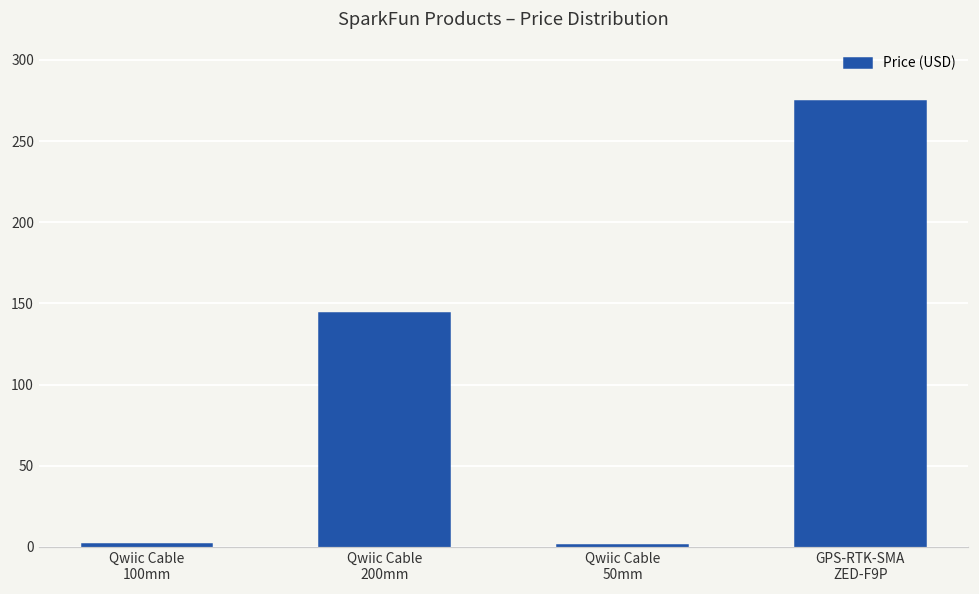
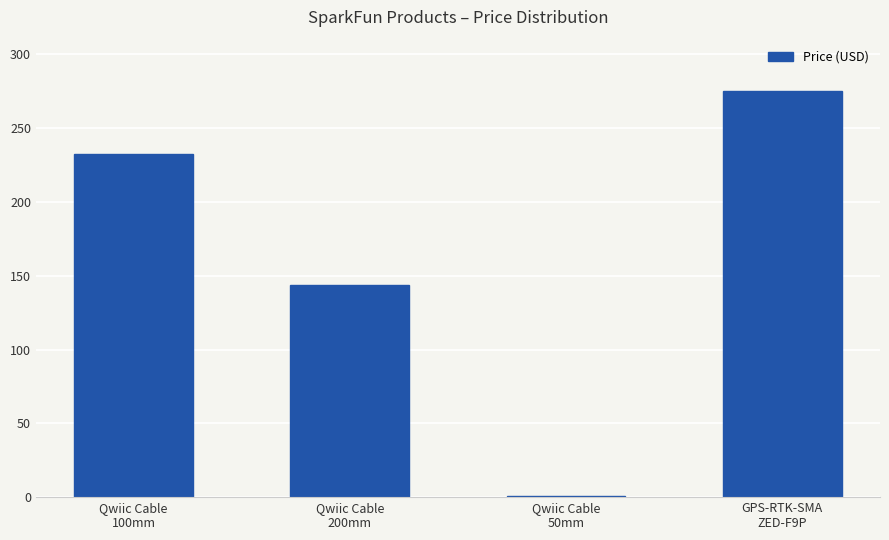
Qwiic Cable 100mm: 2 -> 233
